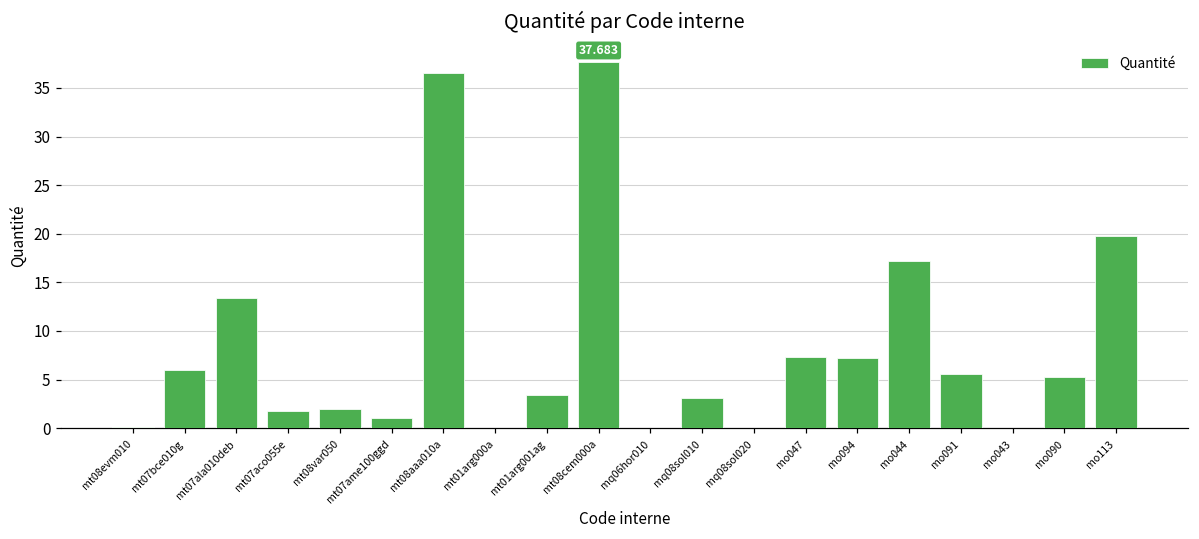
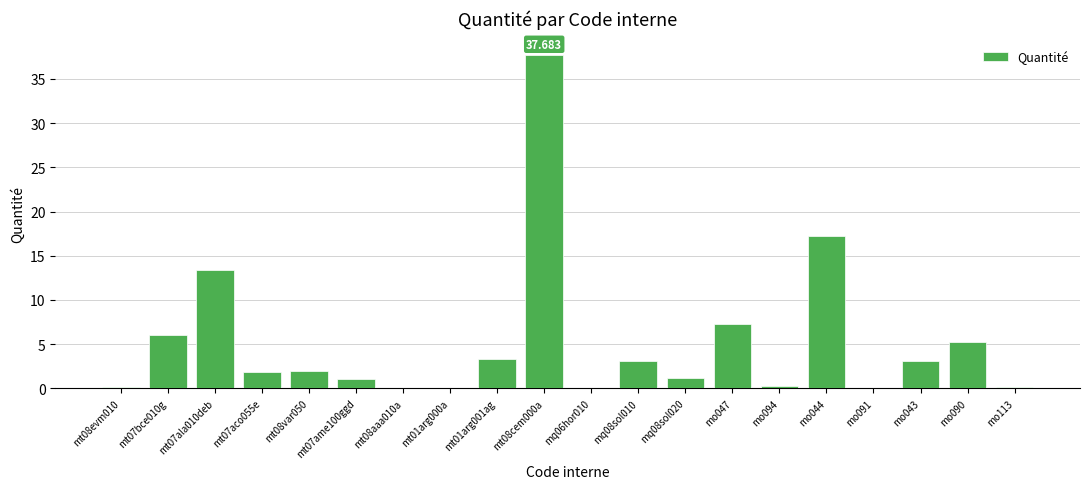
mt08aaa010a: 36 -> 0
mq08sol020: 0 -> 1
mo094: 7 -> 0
mo091: 6 -> 0
mo043: 0 -> 3
mo113: 20 -> 0
